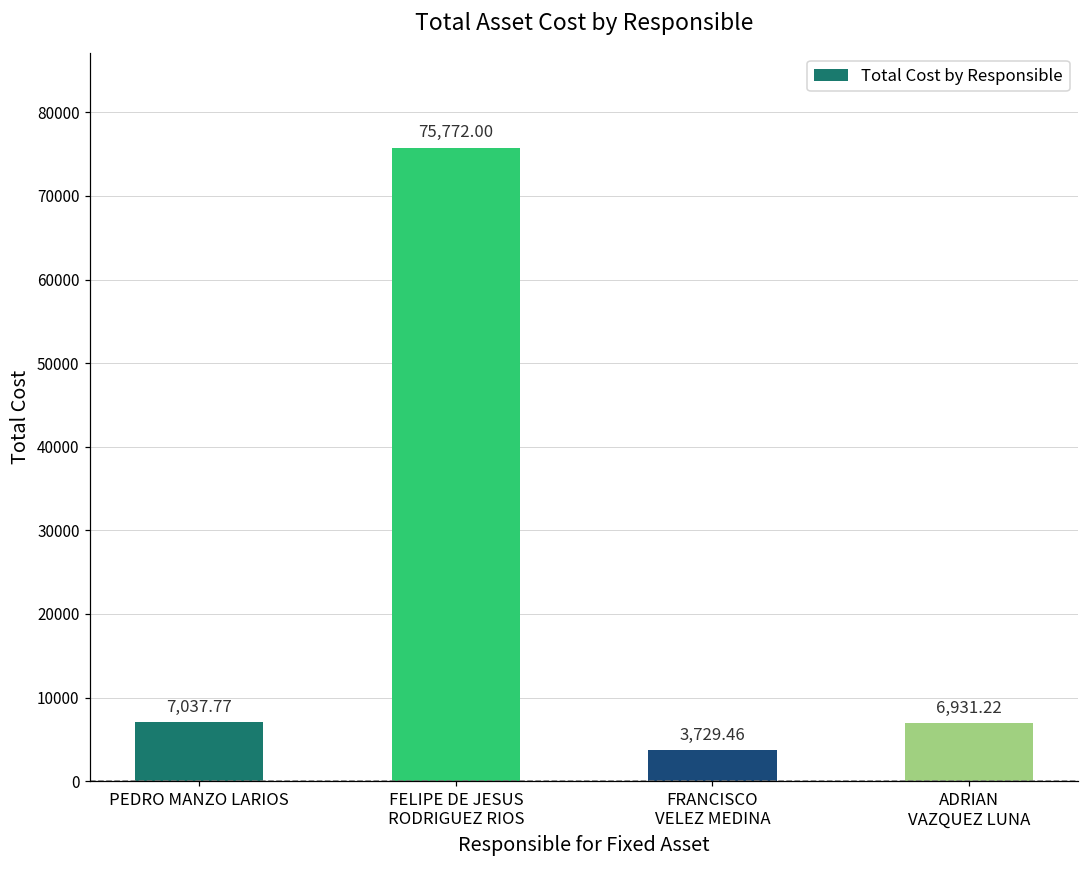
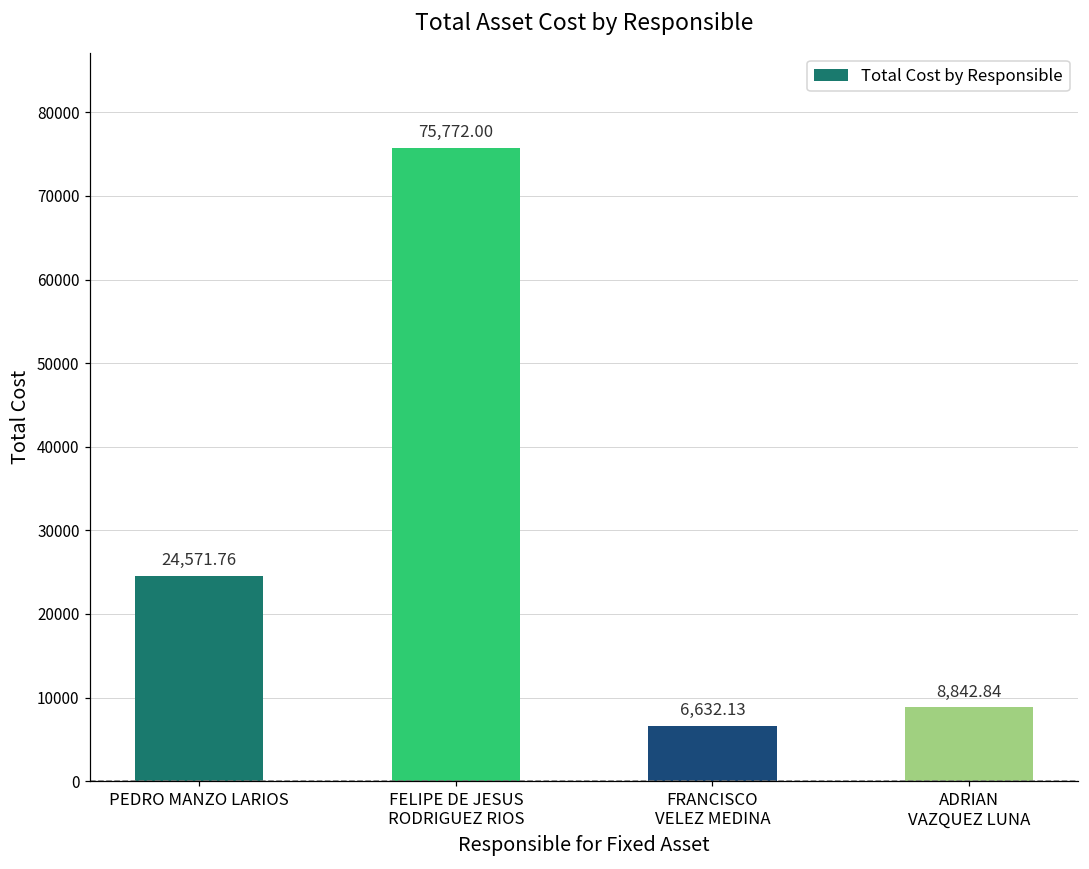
PEDRO MANZO LARIOS: 7,037.77 -> 24,571.76
FRANCISCO VELEZ MEDINA: 3,729.46 -> 6,632.13
ADRIAN VAZQUEZ LUNA: 6,931.22 -> 8,842.84
